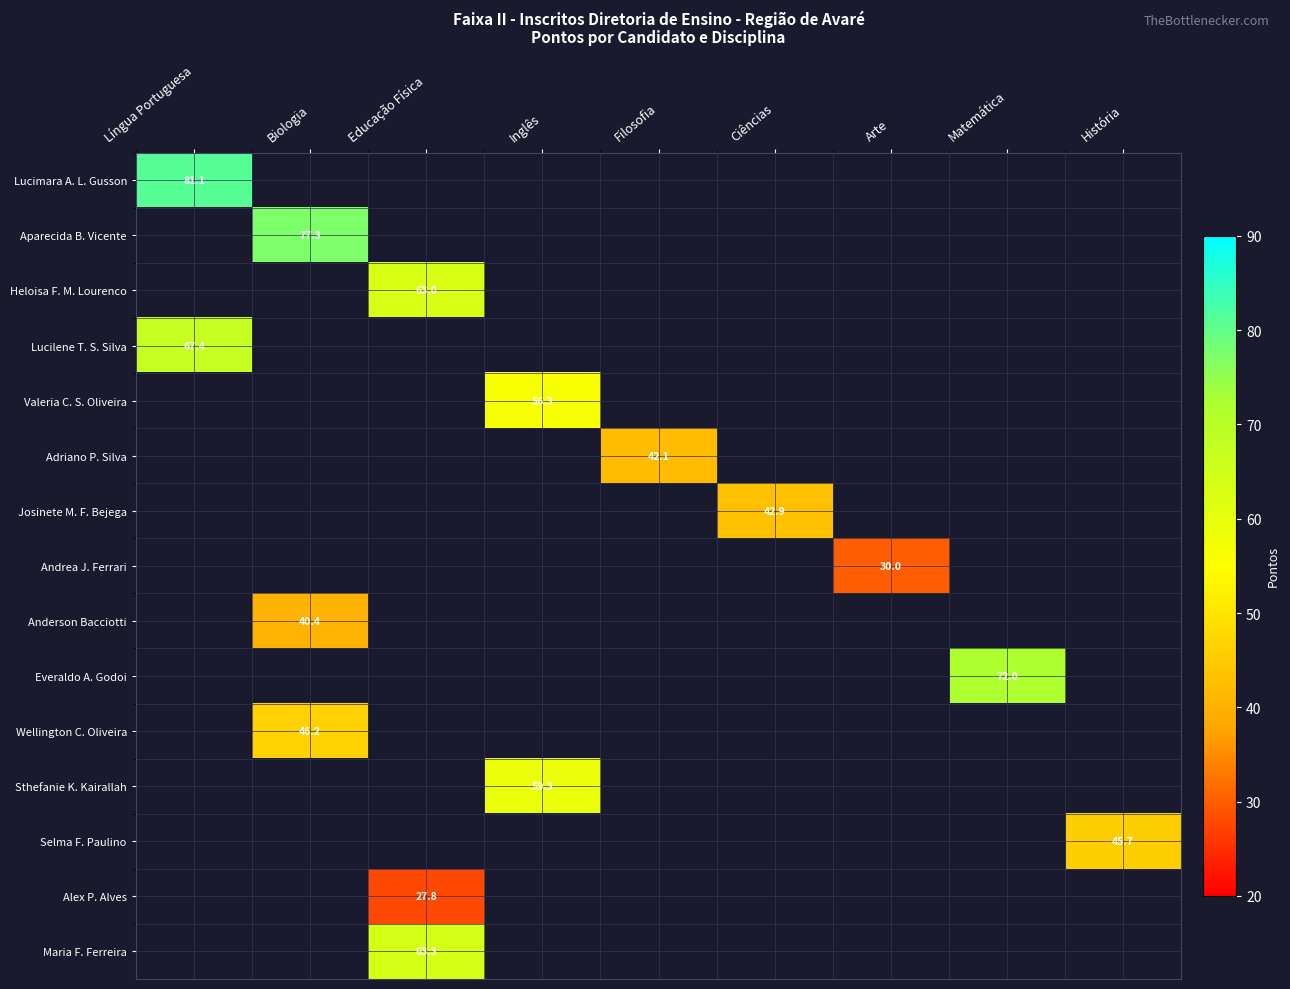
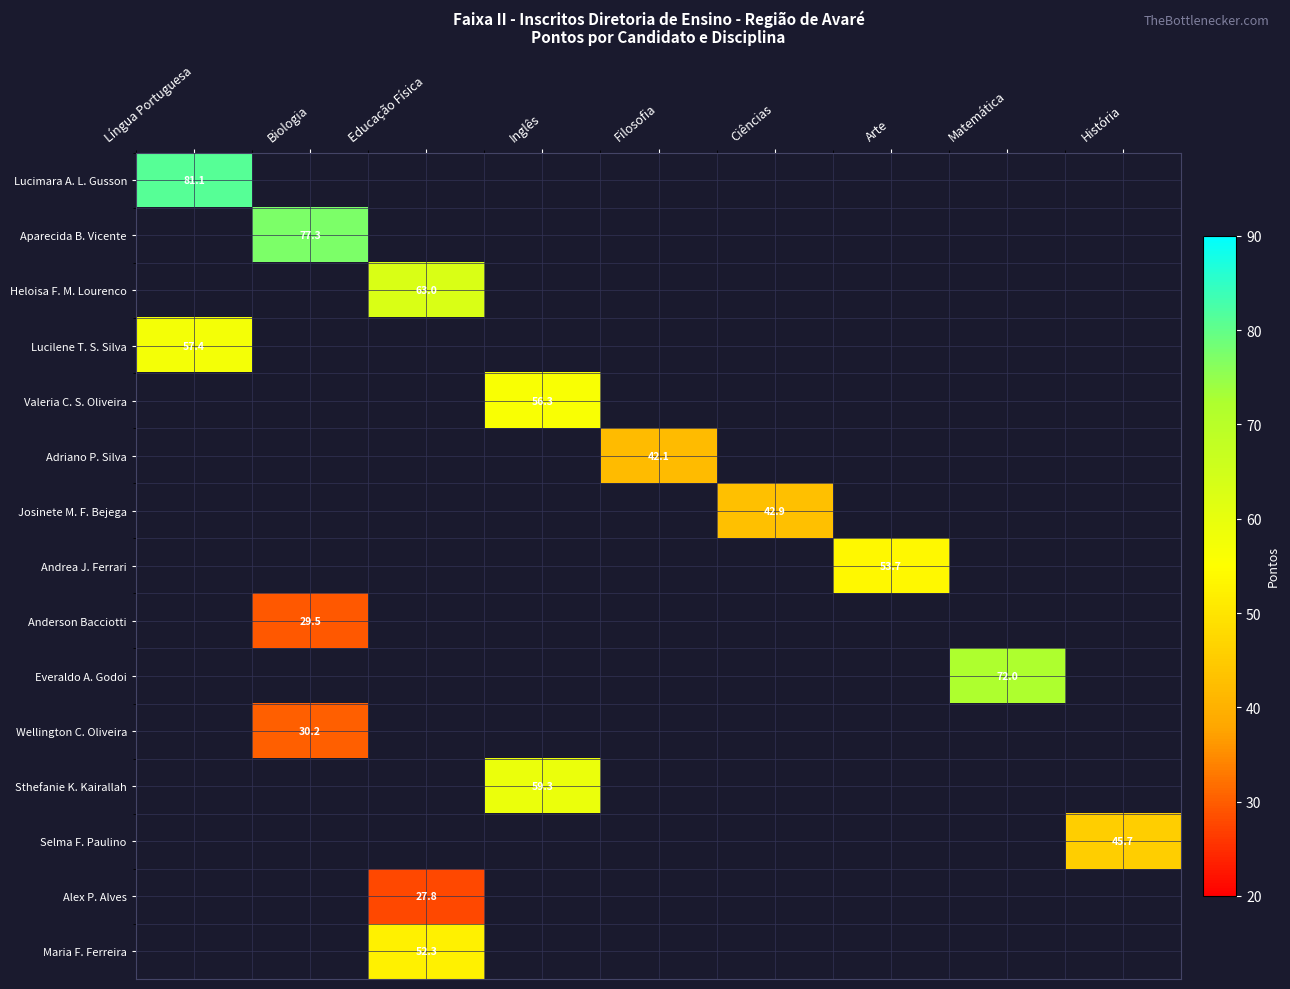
Lucilene T. S. Silva, Língua Portuguesa: 67.4 -> 57.4
Andrea J. Ferrari, Arte: 30.0 -> 53.7
Anderson Bacciotti, Biologia: 40.4 -> 29.5
Wellington C. Oliveira, Biologia: 46.2 -> 30.2
Maria F. Ferreira, Educação Física: 63.3 -> 52.3
